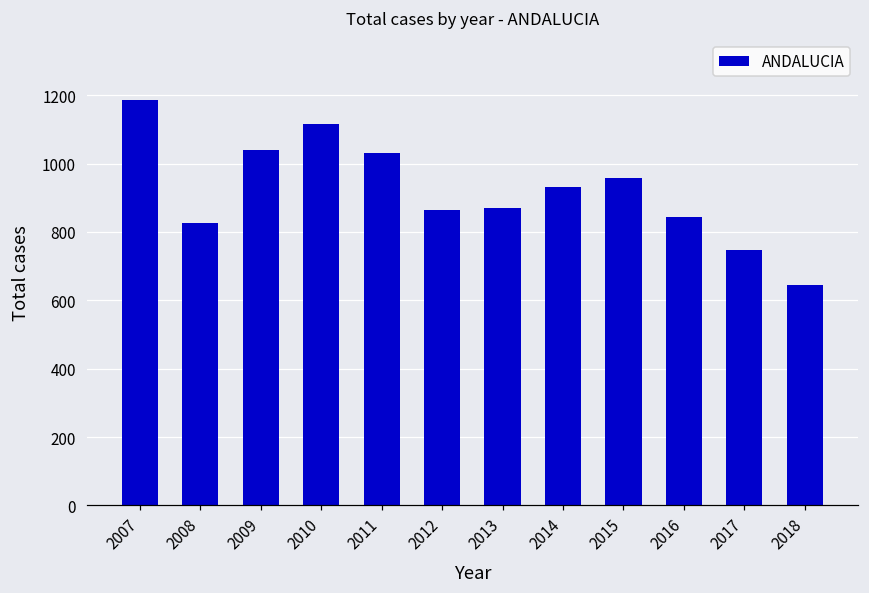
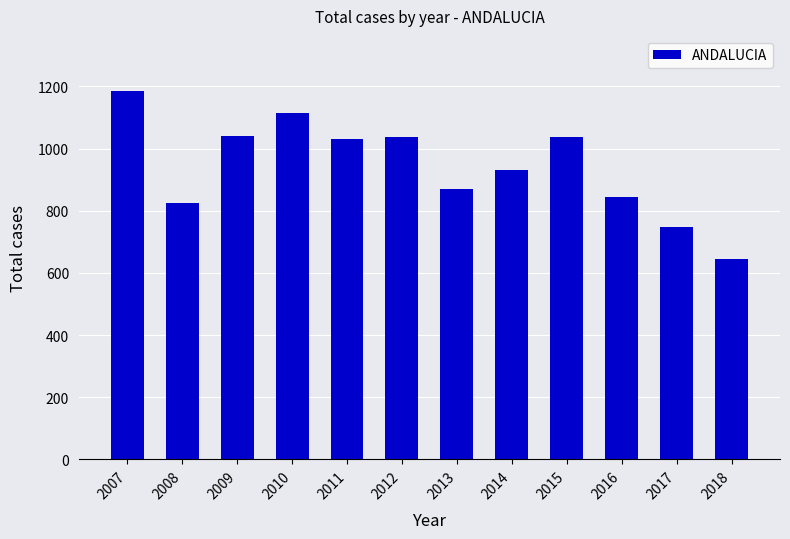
2012: 860 -> 1040
2015: 960 -> 1040
